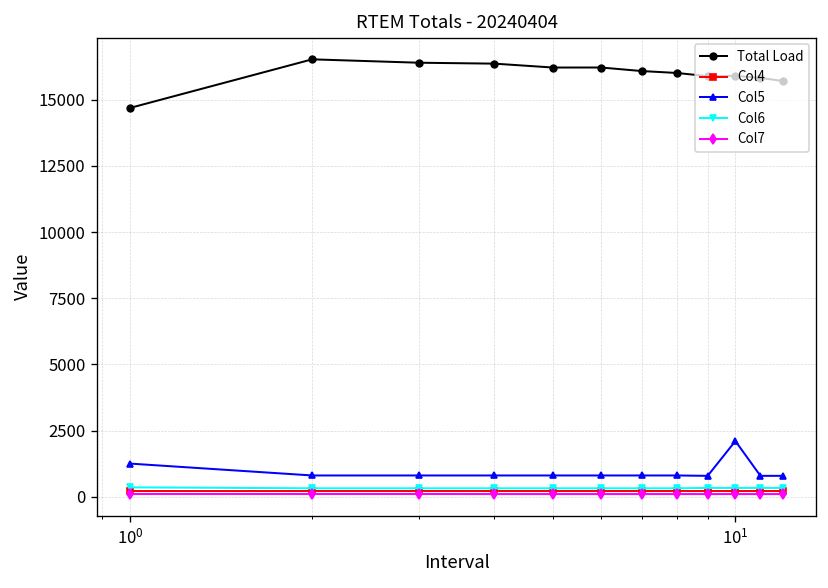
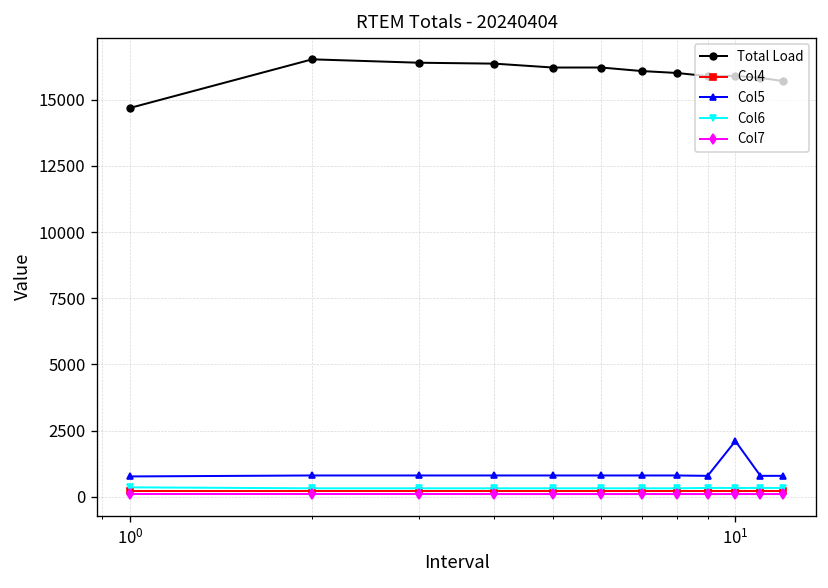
Col5, 10^0: 1300 -> 800
